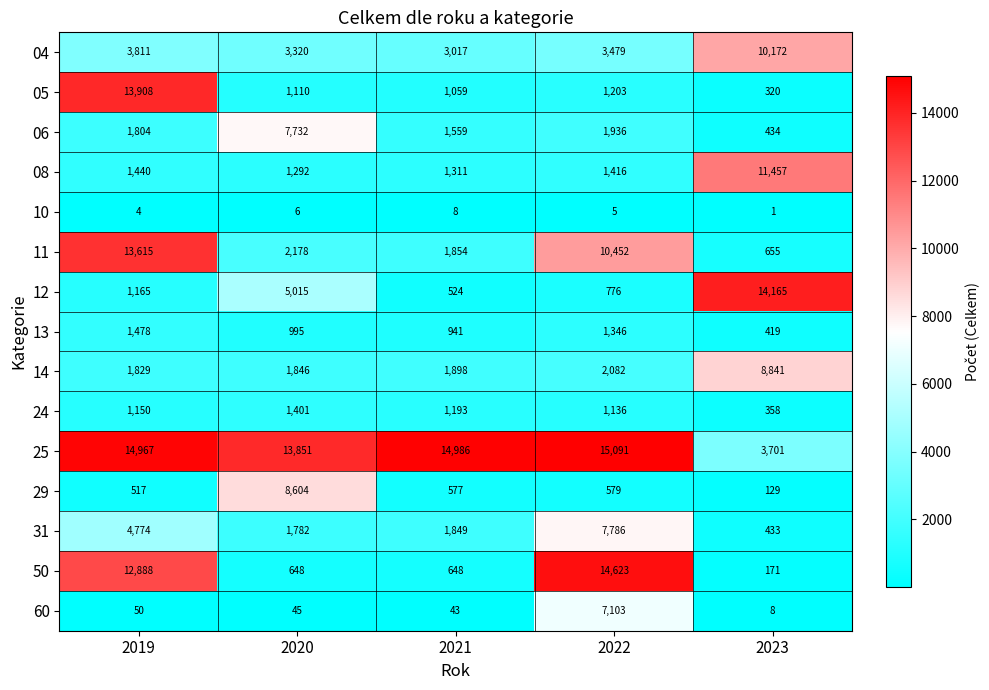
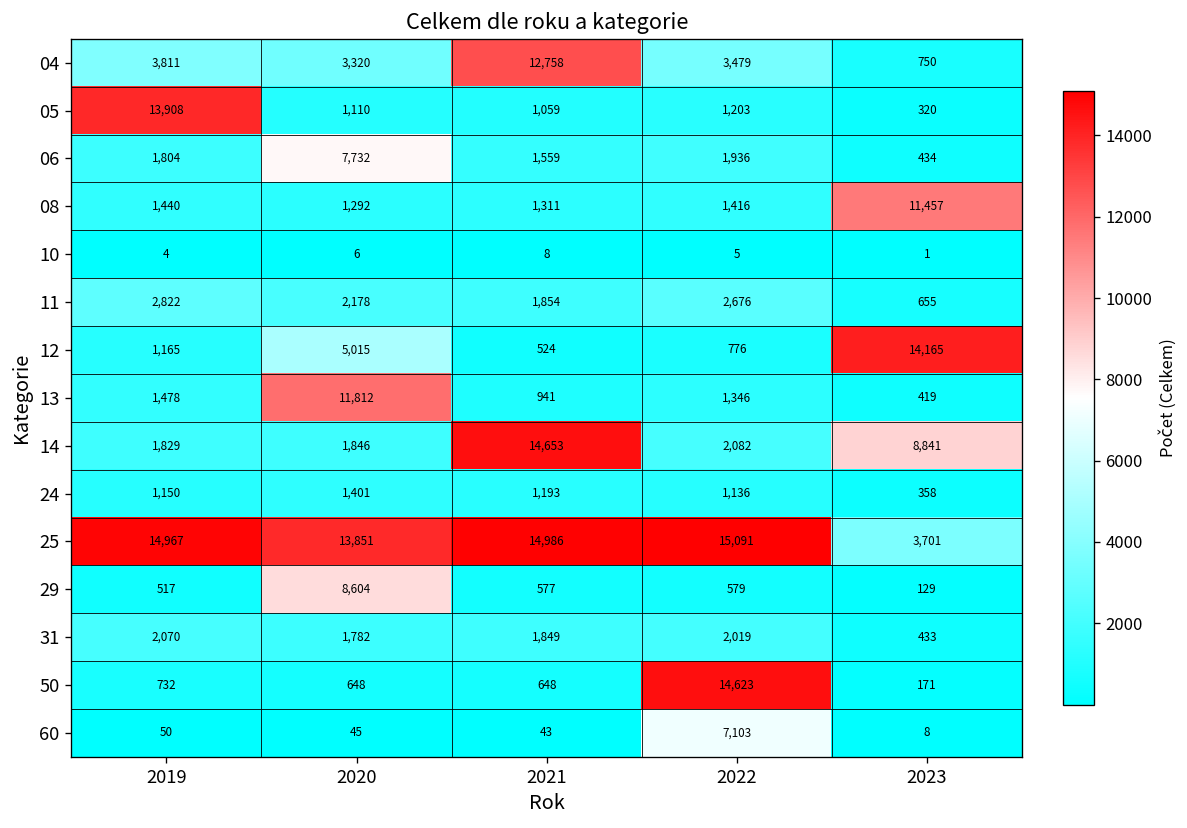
04, 2021: 3,017 -> 12,758
04, 2023: 10,172 -> 750
11, 2019: 13,615 -> 2,822
11, 2022: 10,452 -> 2,676
13, 2020: 995 -> 11,812
14, 2021: 1,898 -> 14,653
31, 2019: 4,774 -> 2,070
31, 2022: 7,786 -> 2,019
50, 2019: 12,888 -> 732
